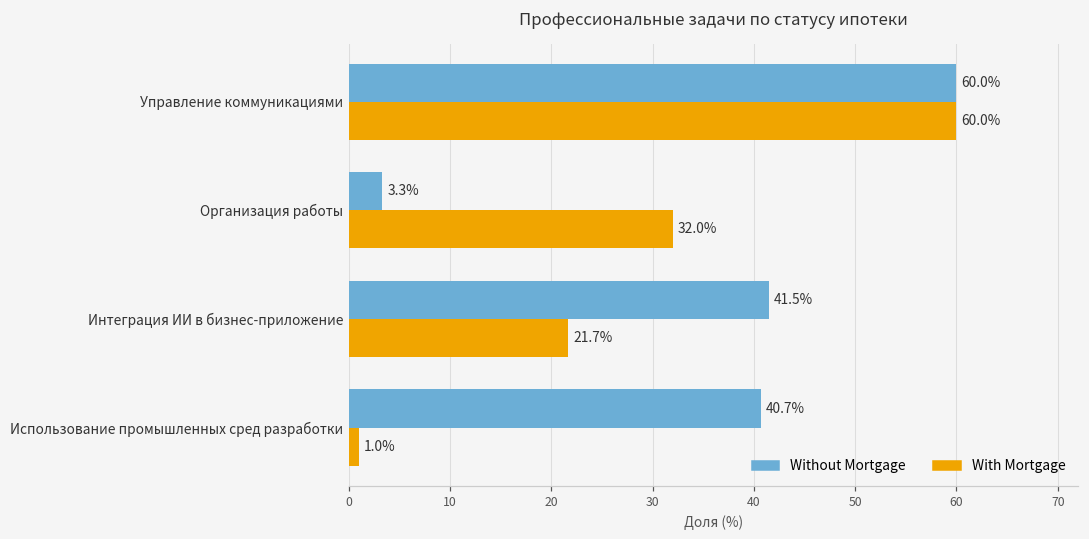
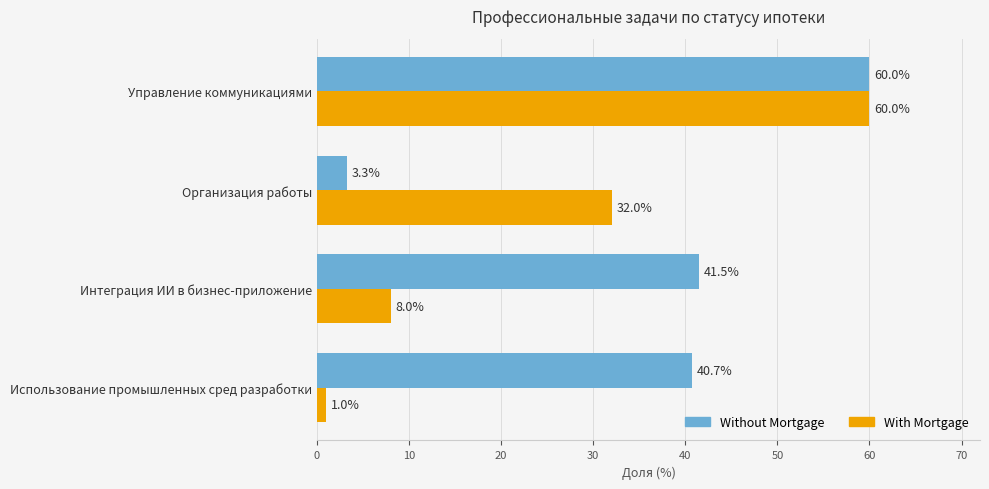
With Mortgage, Интеграция ИИ в бизнес-приложение: 21.7% -> 8.0%
